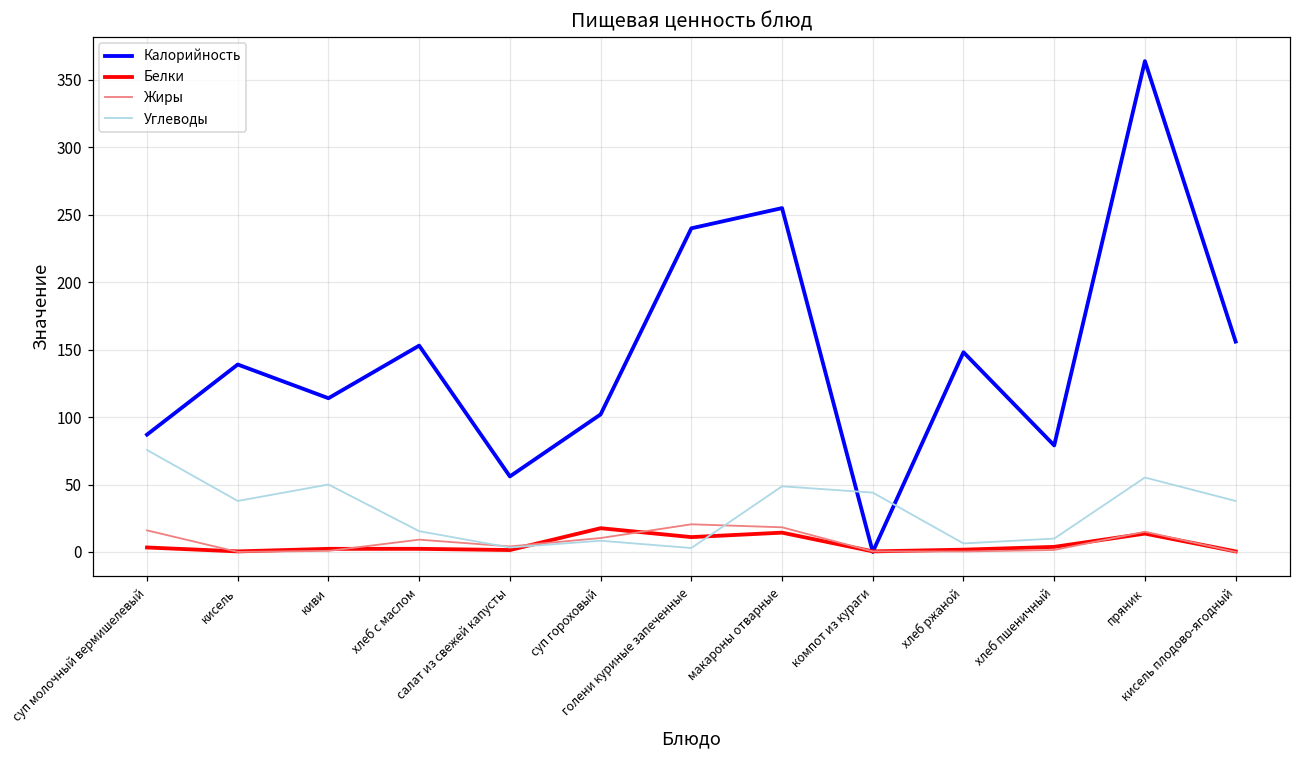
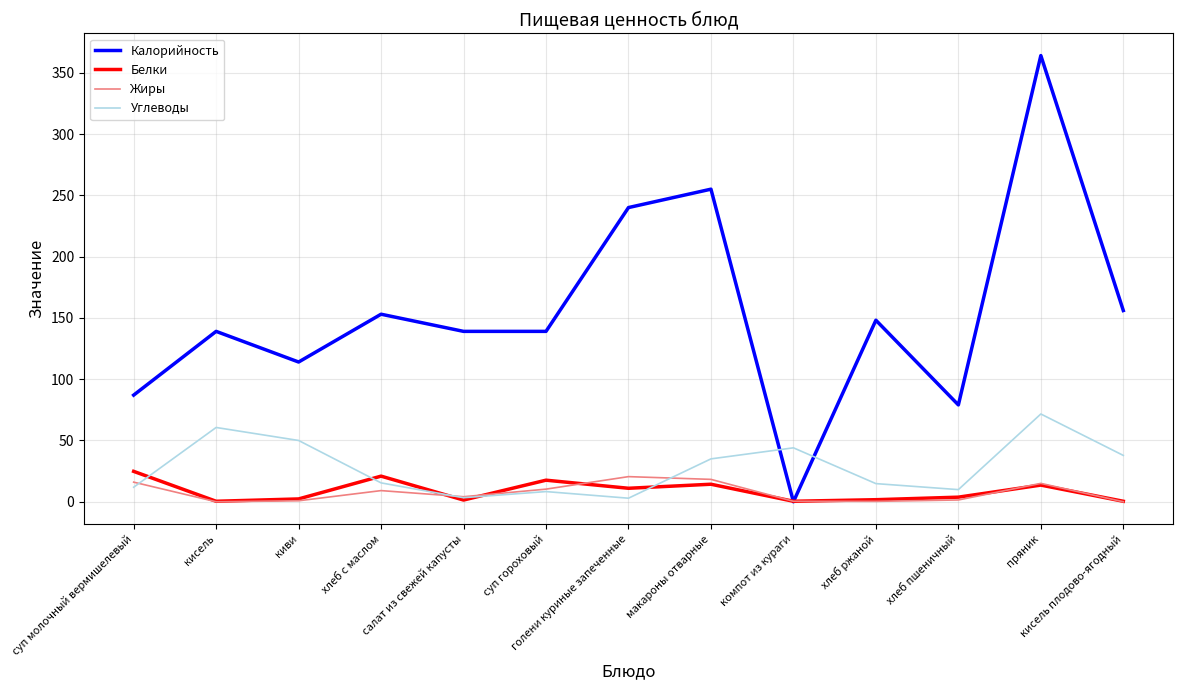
Белки, суп молочный вермишелевый: 3 -> 25
Углеводы, суп молочный вермишелевый: 76 -> 12
Углеводы, кисель: 38 -> 61
Белки, хлеб с маслом: 2 -> 21
Калорийность, салат из свежей капусты: 56 -> 139
Калорийность, суп гороховый: 102 -> 139
Углеводы, макароны отварные: 49 -> 35
Углеводы, хлеб ржаной: 6 -> 15
Углеводы, пряник: 55 -> 72
